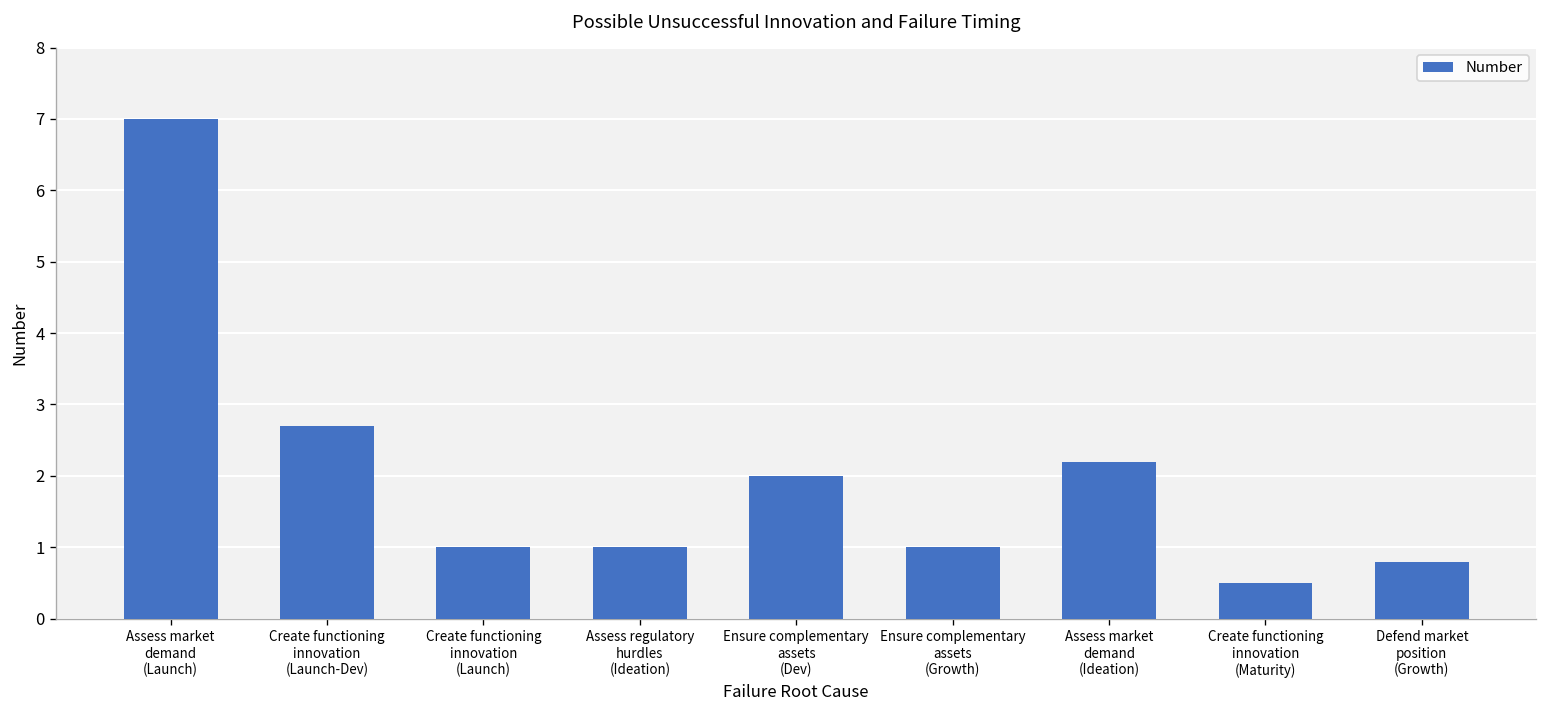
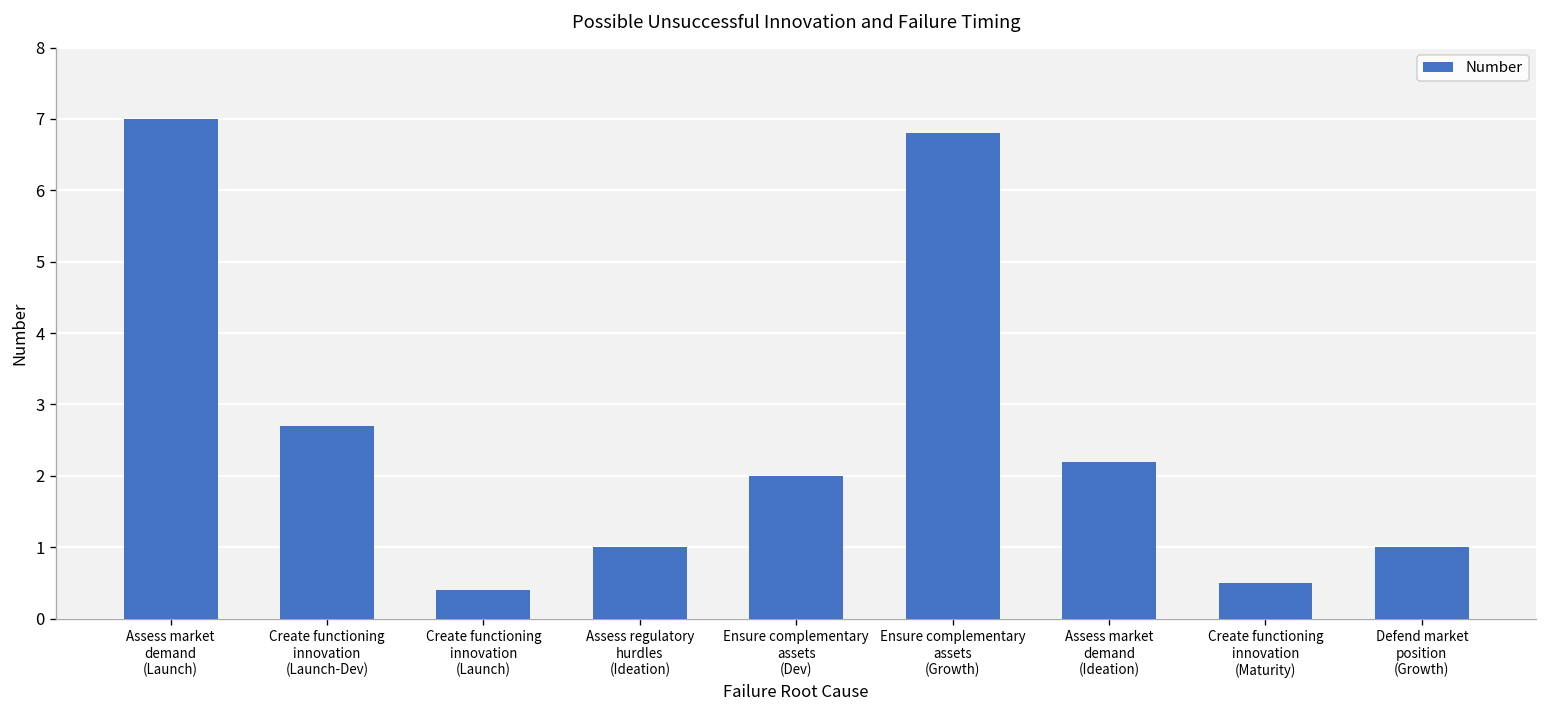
Create functioning innovation (Launch): 1.0 -> 0.4
Ensure complementary assets (Growth): 1.0 -> 6.8
Defend market position (Growth): 0.8 -> 1.0
